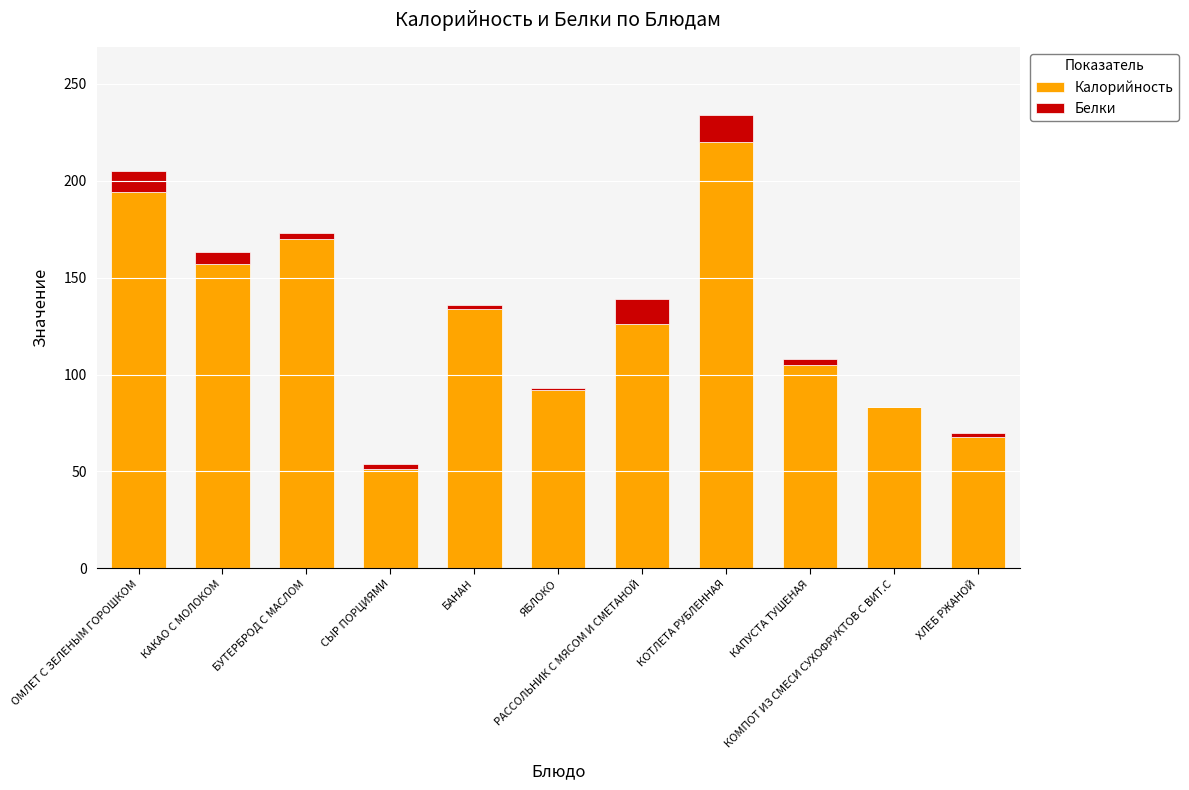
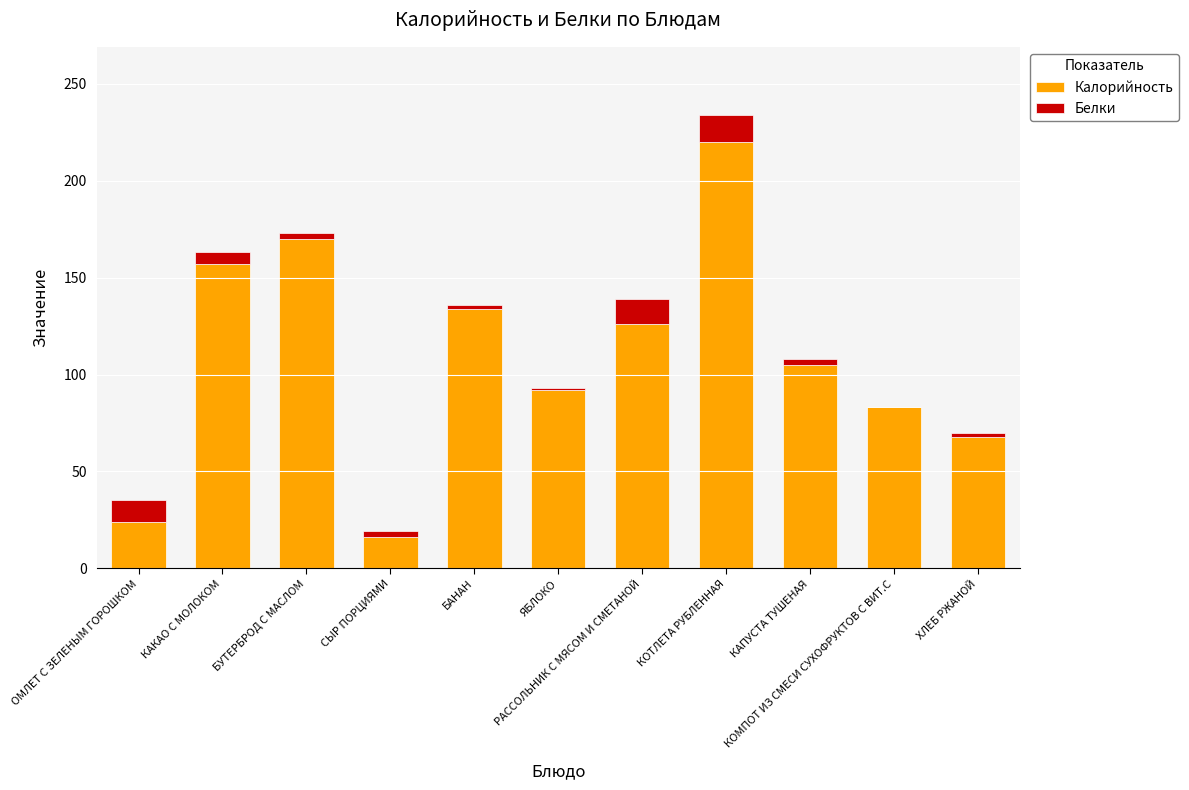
Калорийность, ОМЛЕТ С ЗЕЛЕНЫМ ГОРОШКОМ: 194 -> 24
Калорийность, СЫР ПОРЦИЯМИ: 51 -> 16
